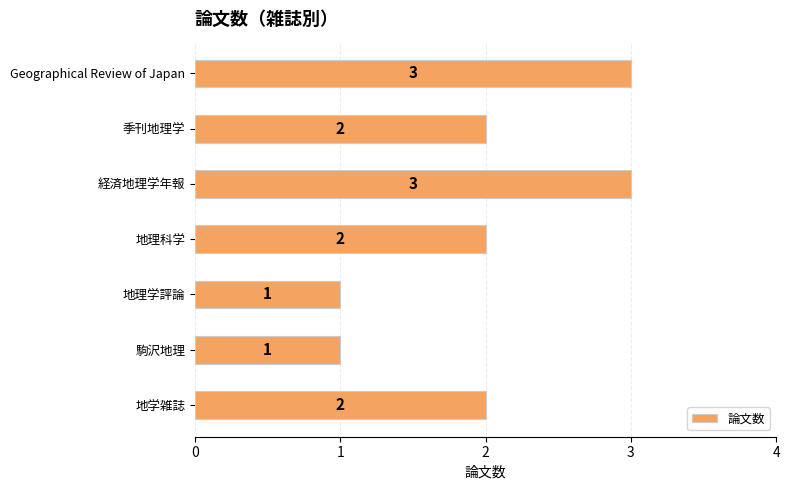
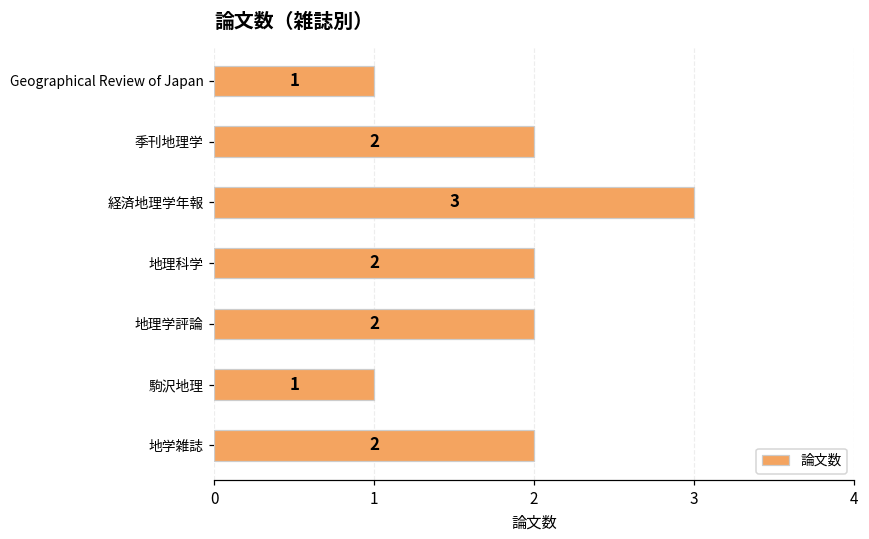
Geographical Review of Japan: 3 -> 1
地理学評論: 1 -> 2
